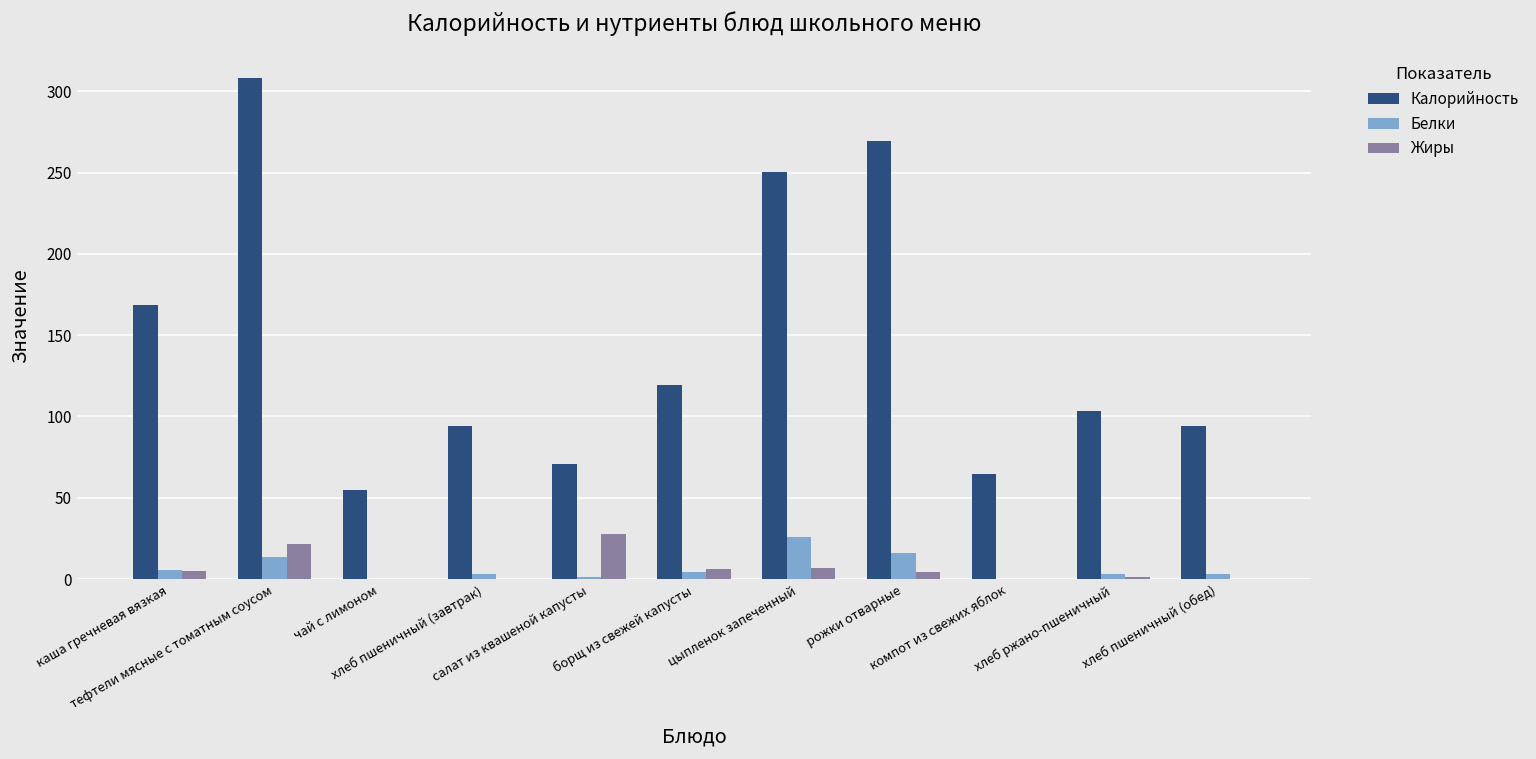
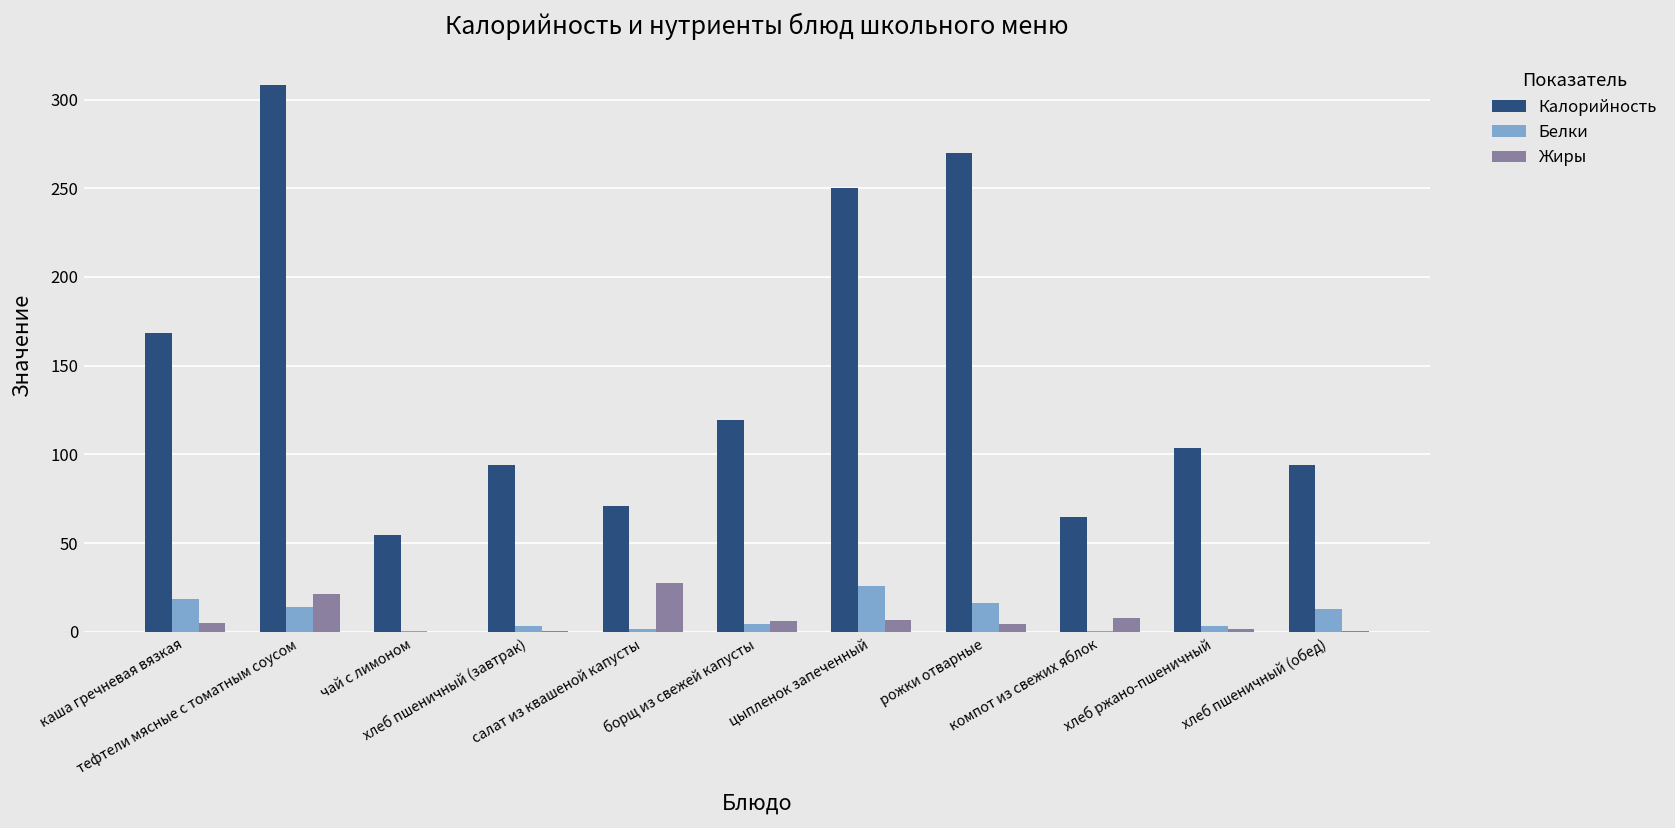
Белки, каша гречневая вязкая: 6 -> 18
Жиры, компот из свежих яблок: 0 -> 8
Белки, хлеб пшеничный (обед): 3 -> 13
